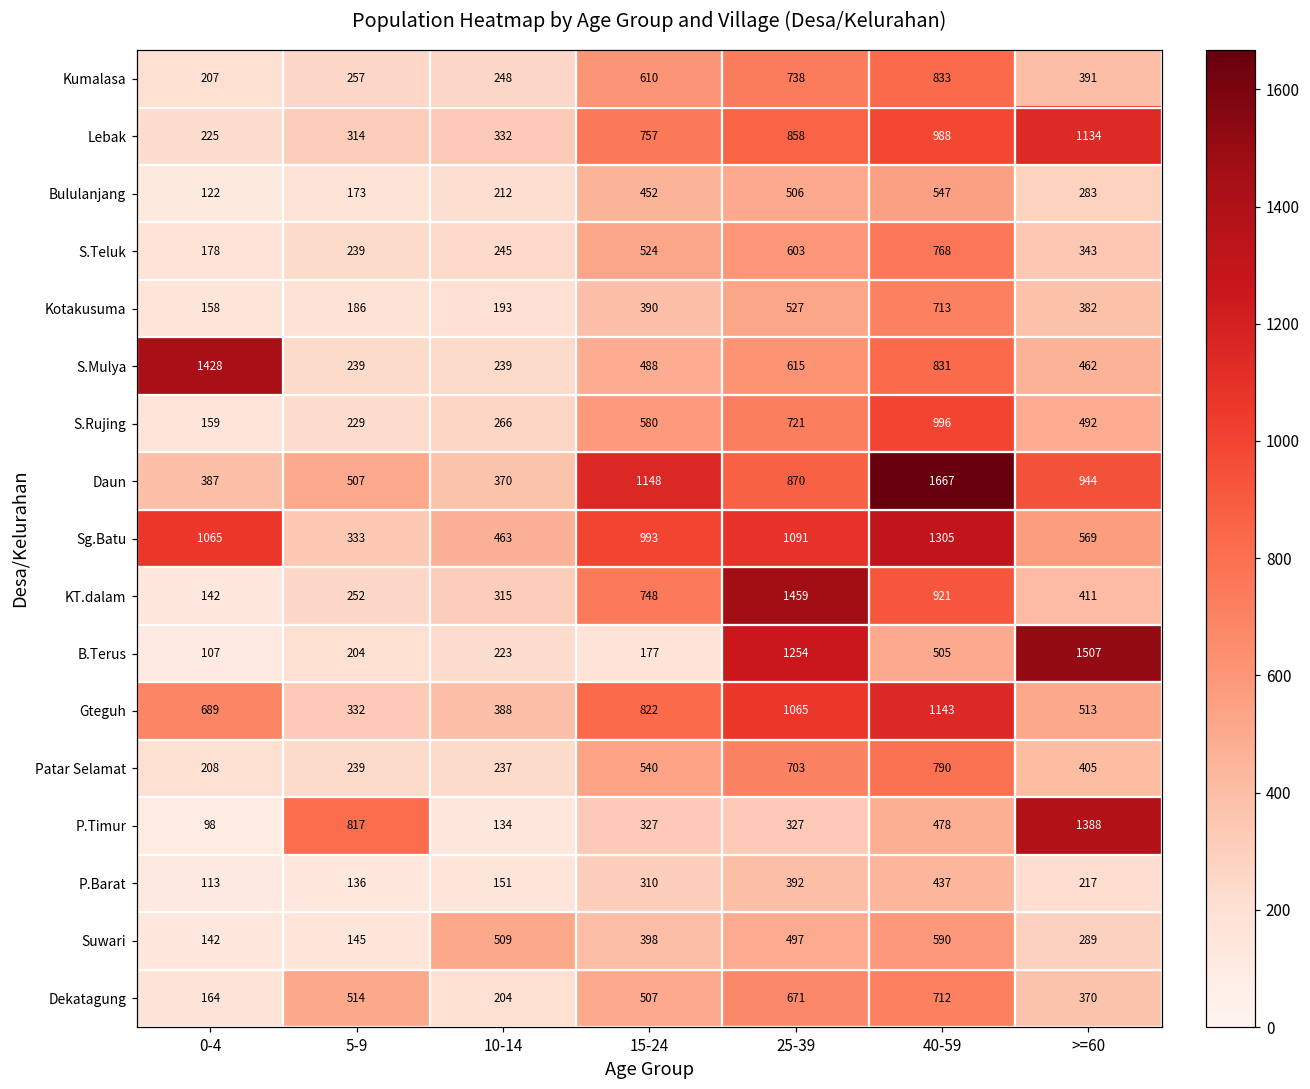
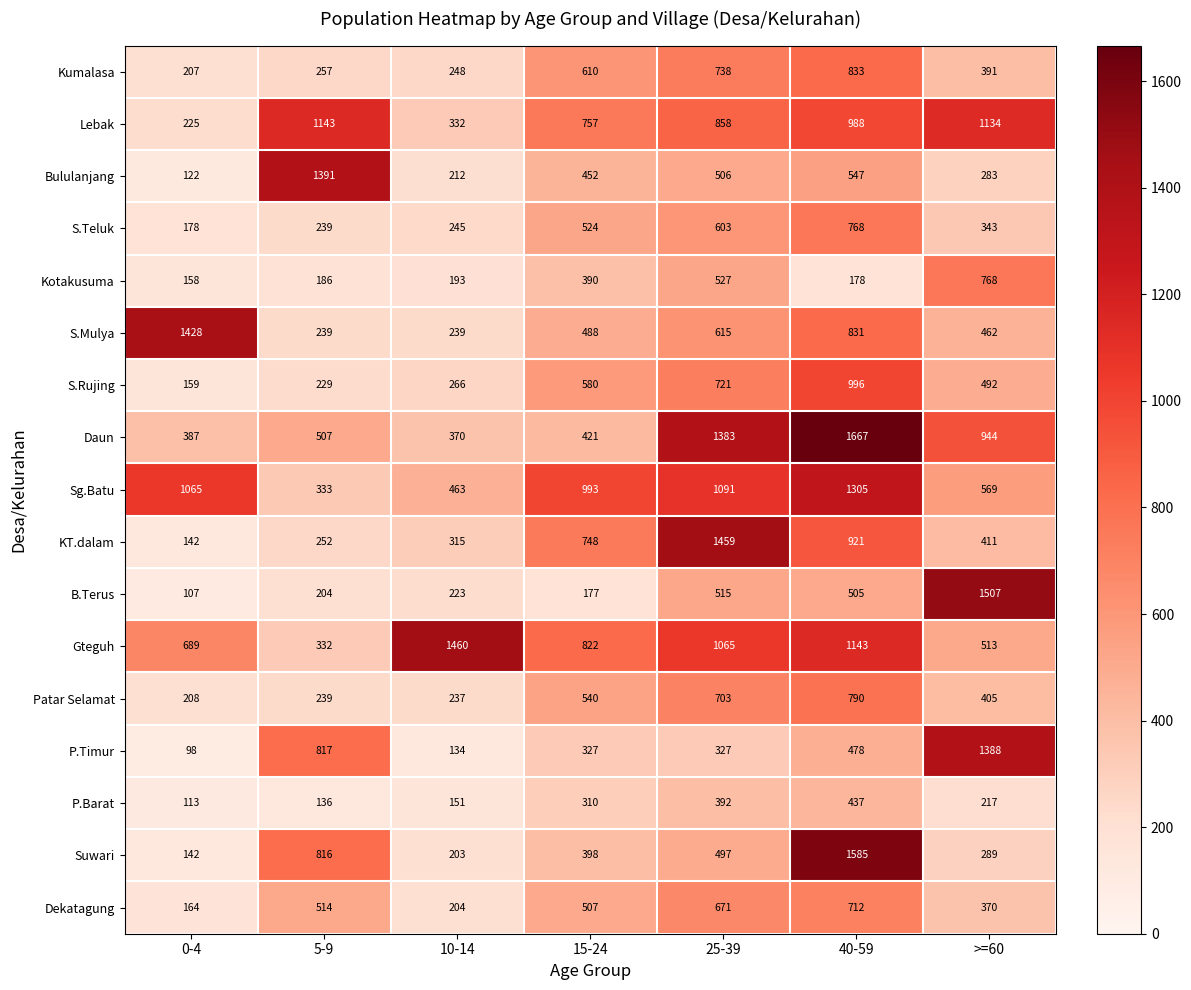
Lebak, 5-9: 314 -> 1143
Bululanjang, 5-9: 173 -> 1391
Kotakusuma, 40-59: 713 -> 178
Kotakusuma, >=60: 382 -> 768
Daun, 15-24: 1148 -> 421
Daun, 25-39: 870 -> 1383
B.Terus, 25-39: 1254 -> 515
Gteguh, 10-14: 388 -> 1460
Suwari, 5-9: 145 -> 816
Suwari, 10-14: 509 -> 203
Suwari, 40-59: 590 -> 1585
